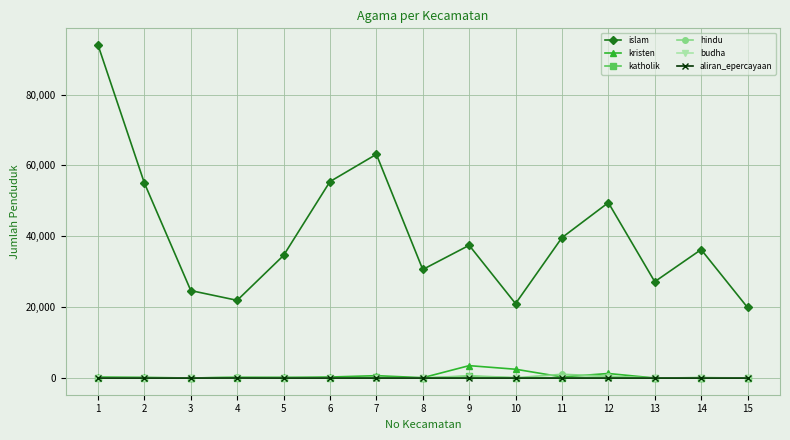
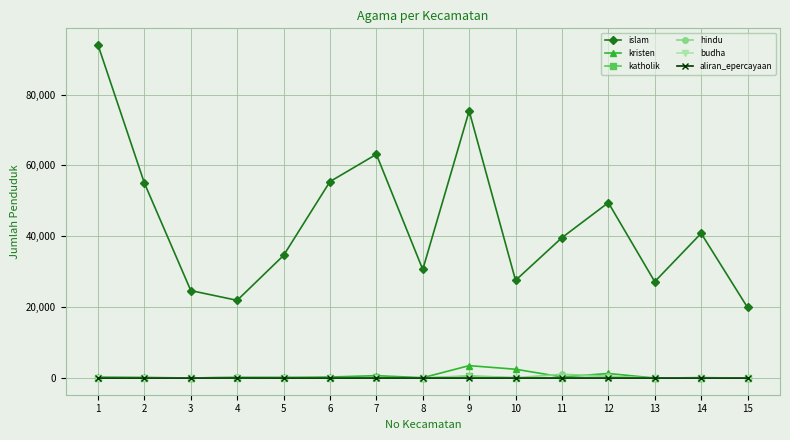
islam, 9: 37,000 -> 75,000
islam, 10: 21,000 -> 28,000
islam, 14: 36,000 -> 41,000
